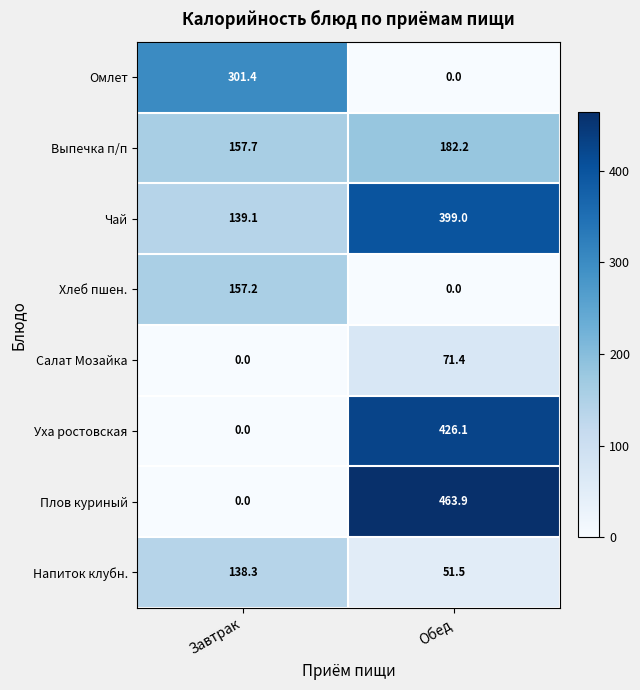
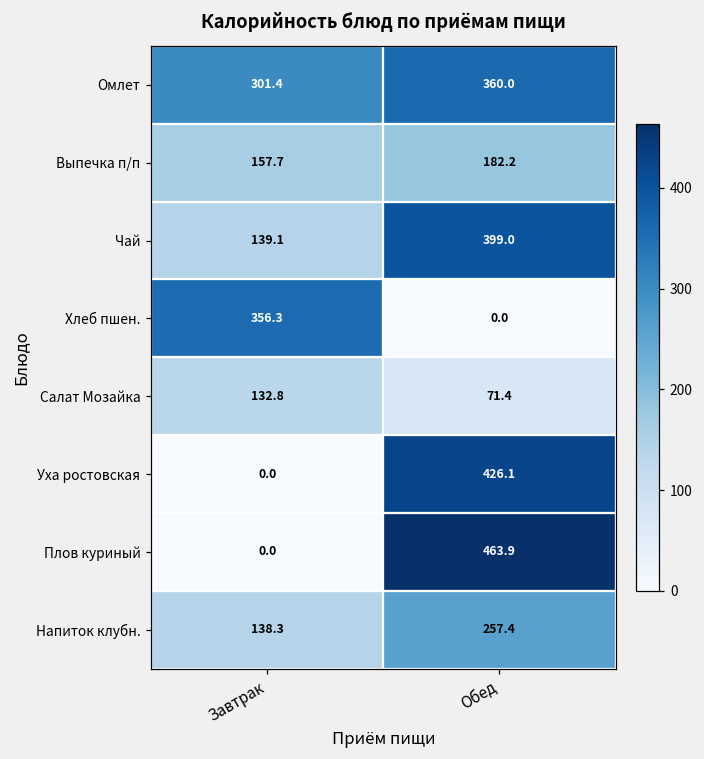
Омлет, Обед: 0.0 -> 360.0
Хлеб пшен., Завтрак: 157.2 -> 356.3
Салат Мозайка, Завтрак: 0.0 -> 132.8
Напиток клубн., Обед: 51.5 -> 257.4
